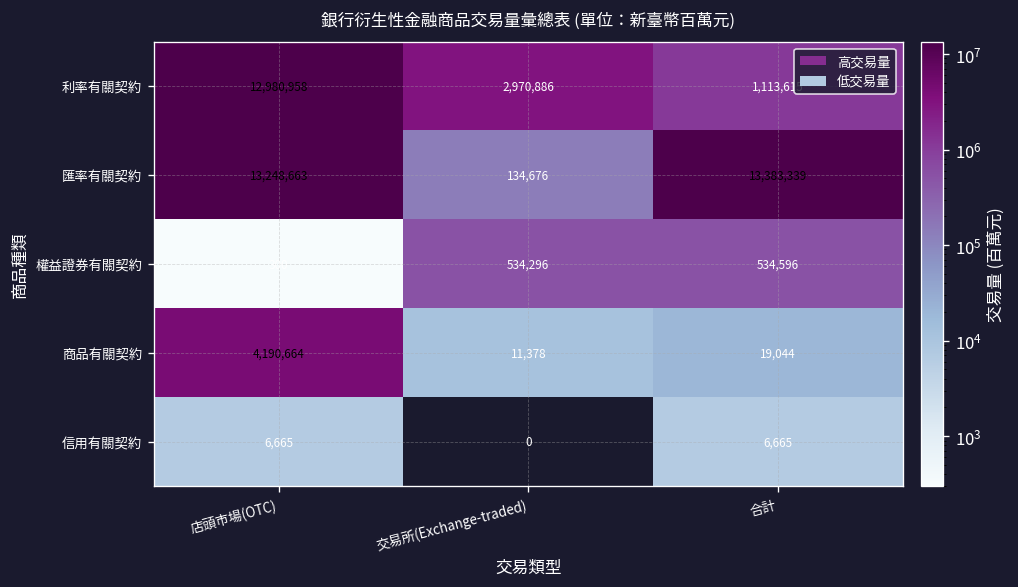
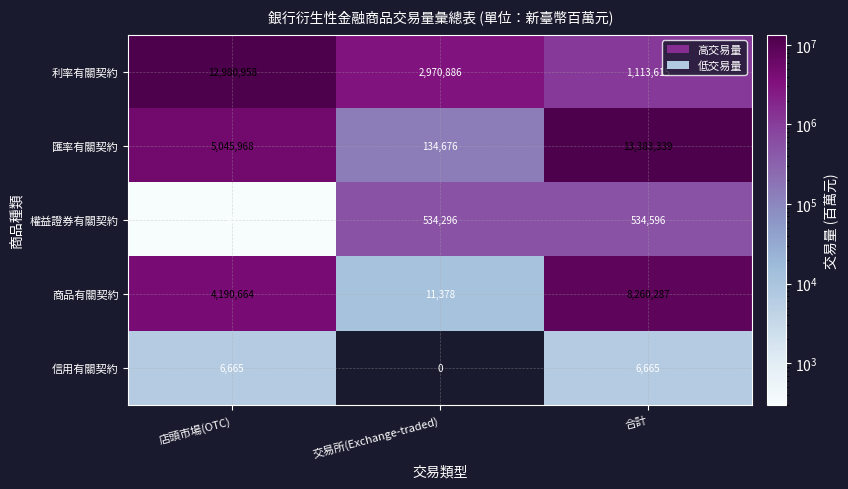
匯率有關契約, 店頭市場(OTC): 13,248,663 -> 5,045,968
商品有關契約, 合計: 19,044 -> 8,260,287
